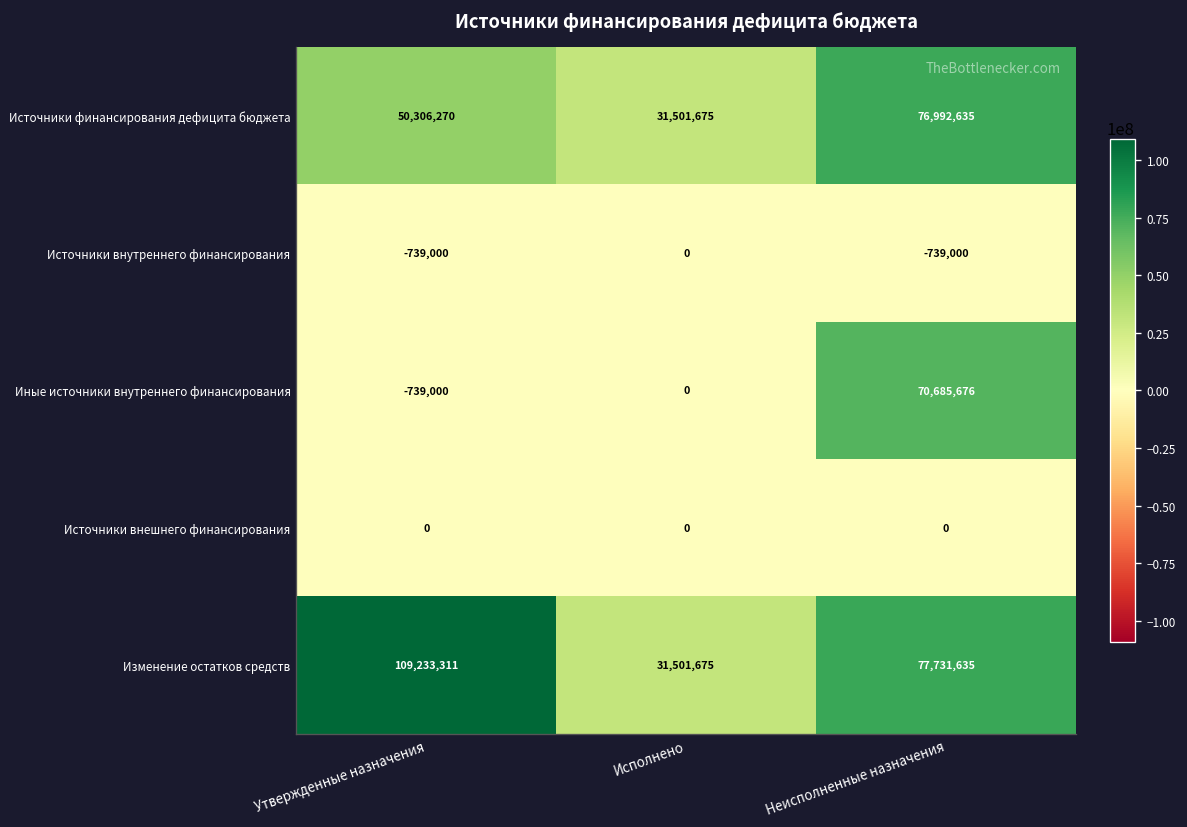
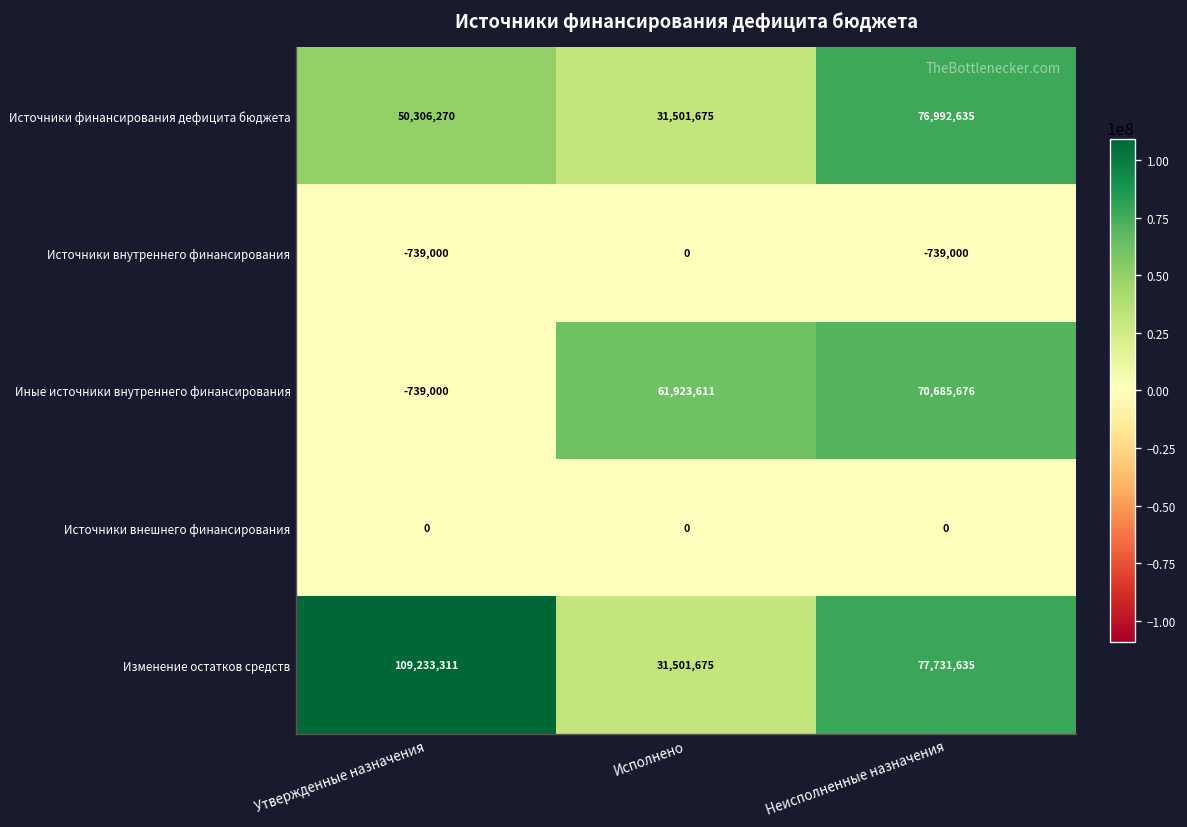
Иные источники внутреннего финансирования, Исполнено: 0 -> 61,923,611
